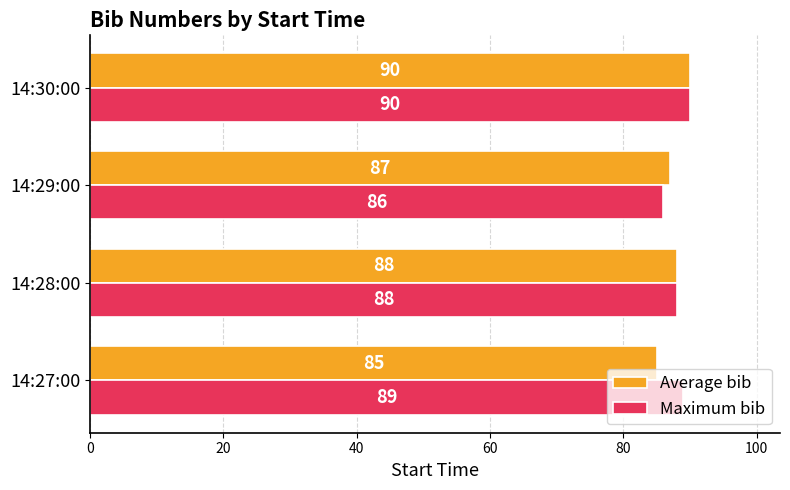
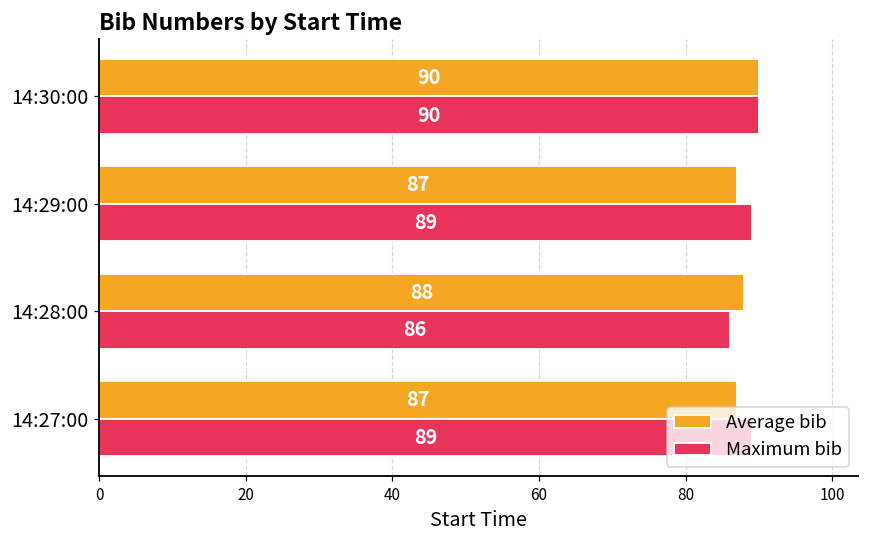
Maximum bib, 14:29:00: 86 -> 89
Maximum bib, 14:28:00: 88 -> 86
Average bib, 14:27:00: 85 -> 87
